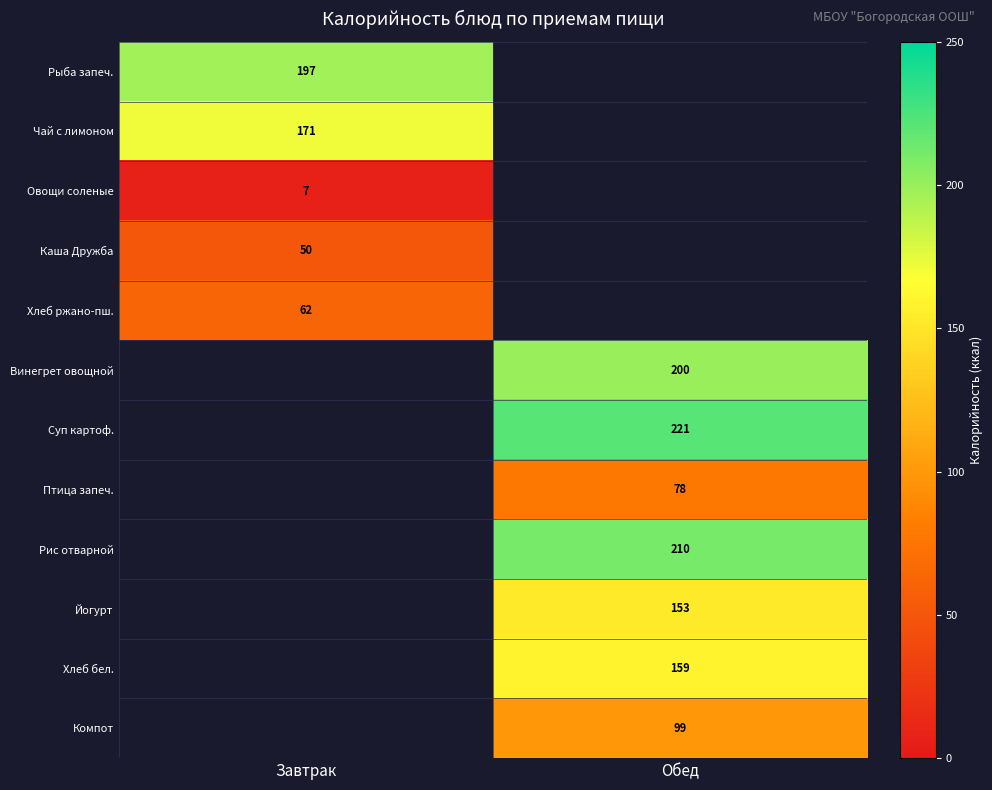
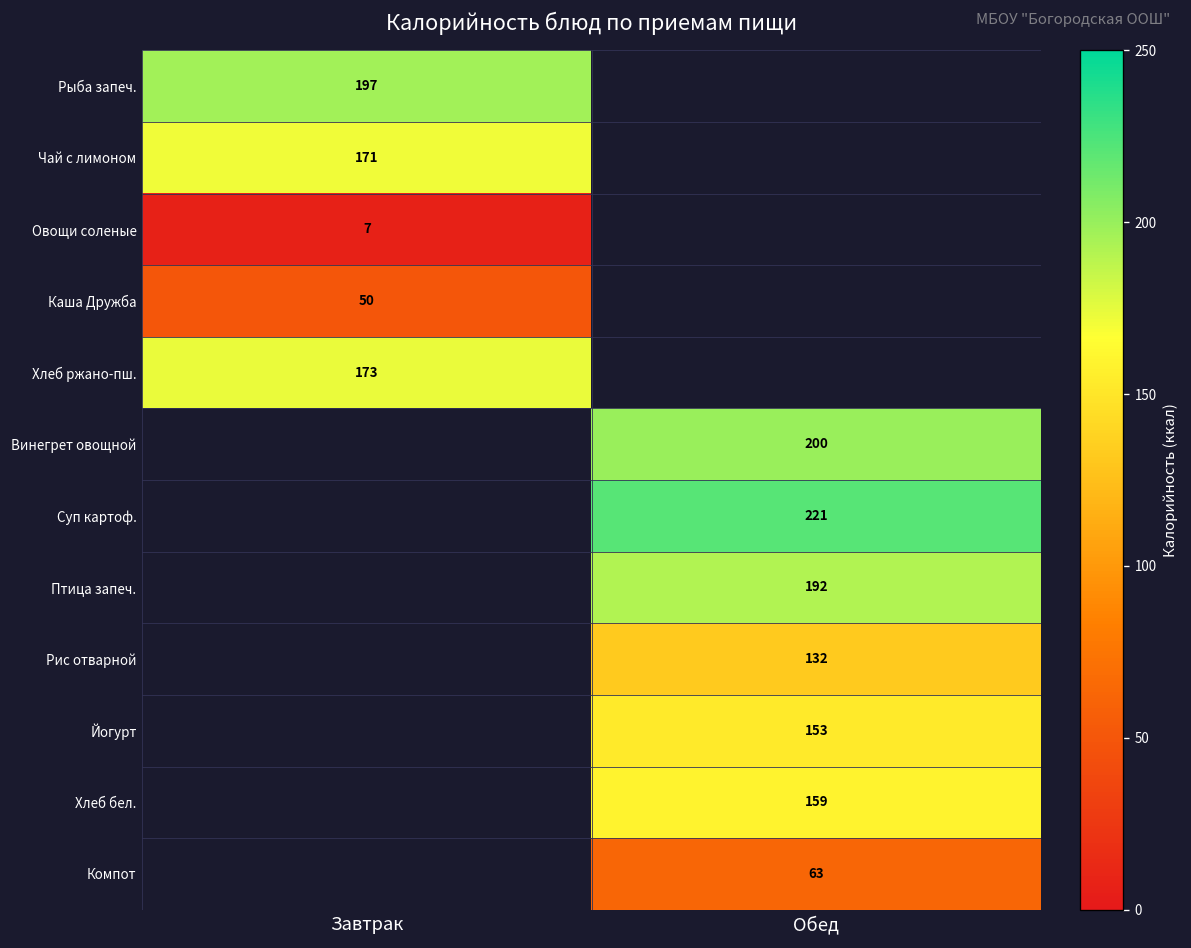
Хлеб ржано-пш., Завтрак: 62 -> 173
Птица запеч., Обед: 78 -> 192
Рис отварной, Обед: 210 -> 132
Компот, Обед: 99 -> 63
